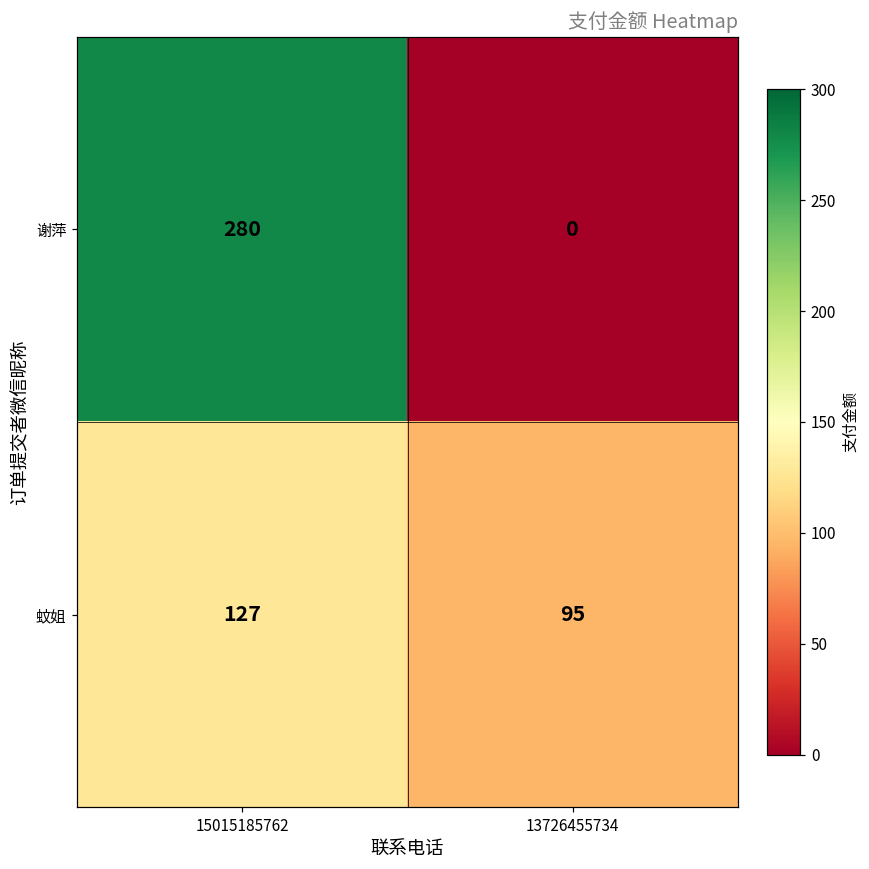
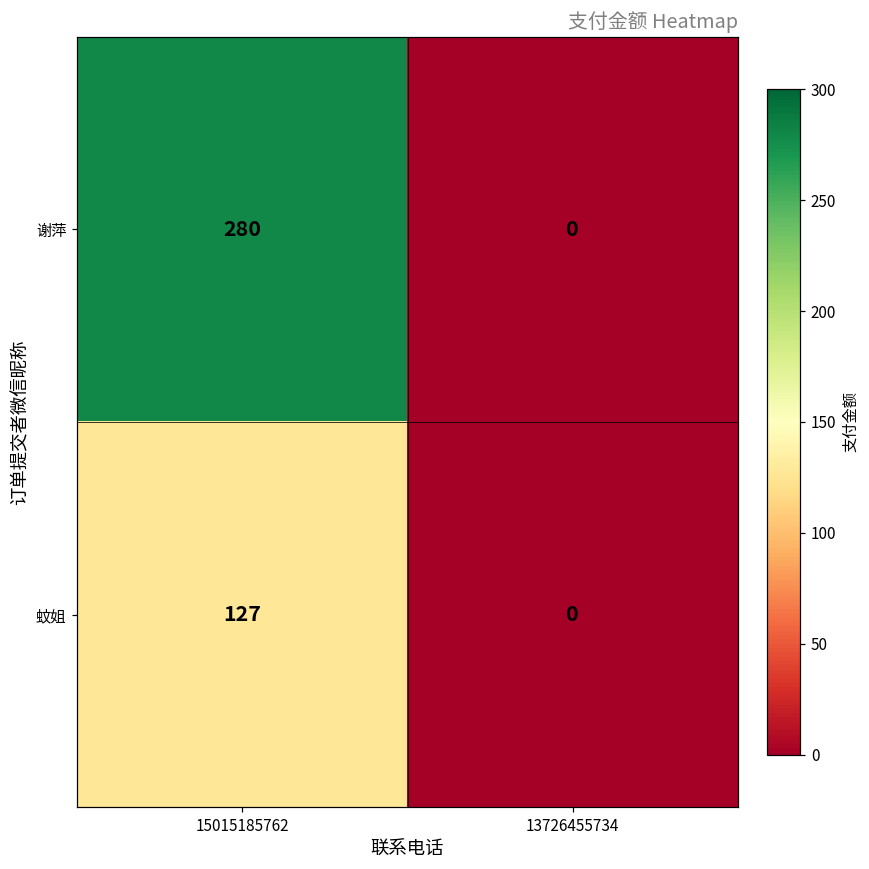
蚊姐, 13726455734: 95 -> 0
